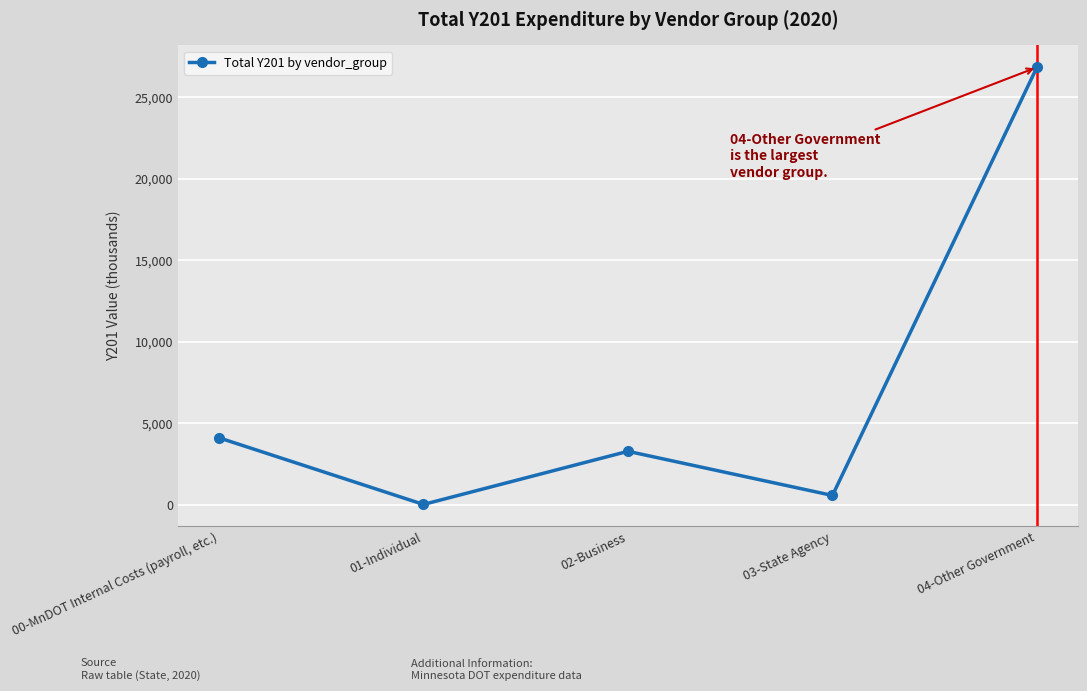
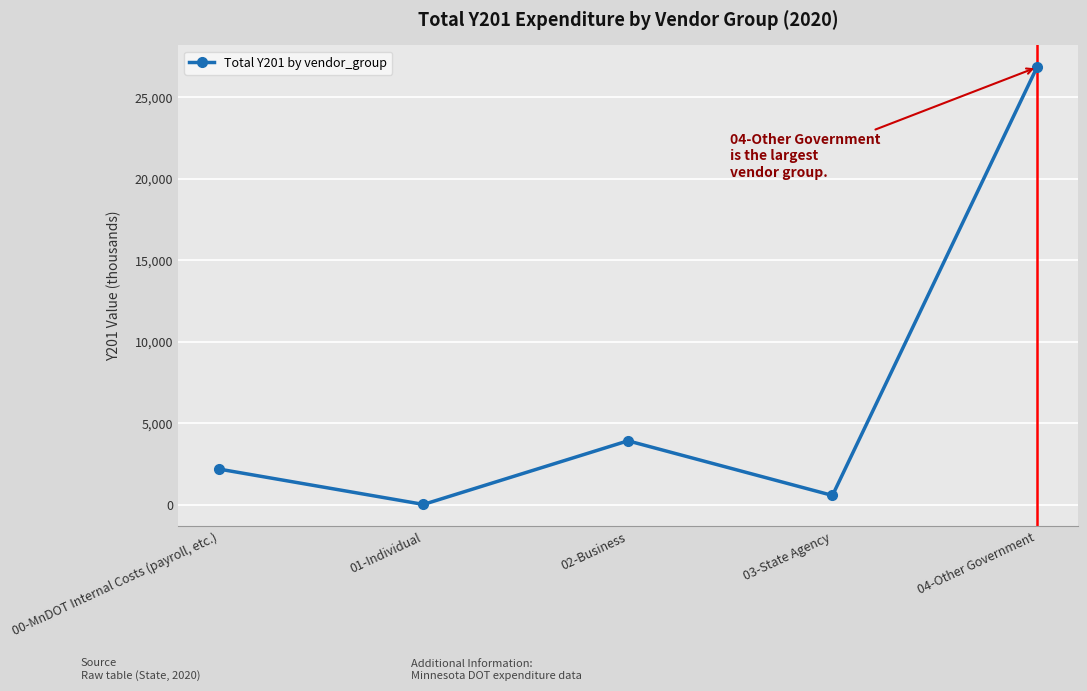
00-MnDOT Internal Costs (payroll, etc.): 4,100 -> 2,200
02-Business: 3,300 -> 3,900
